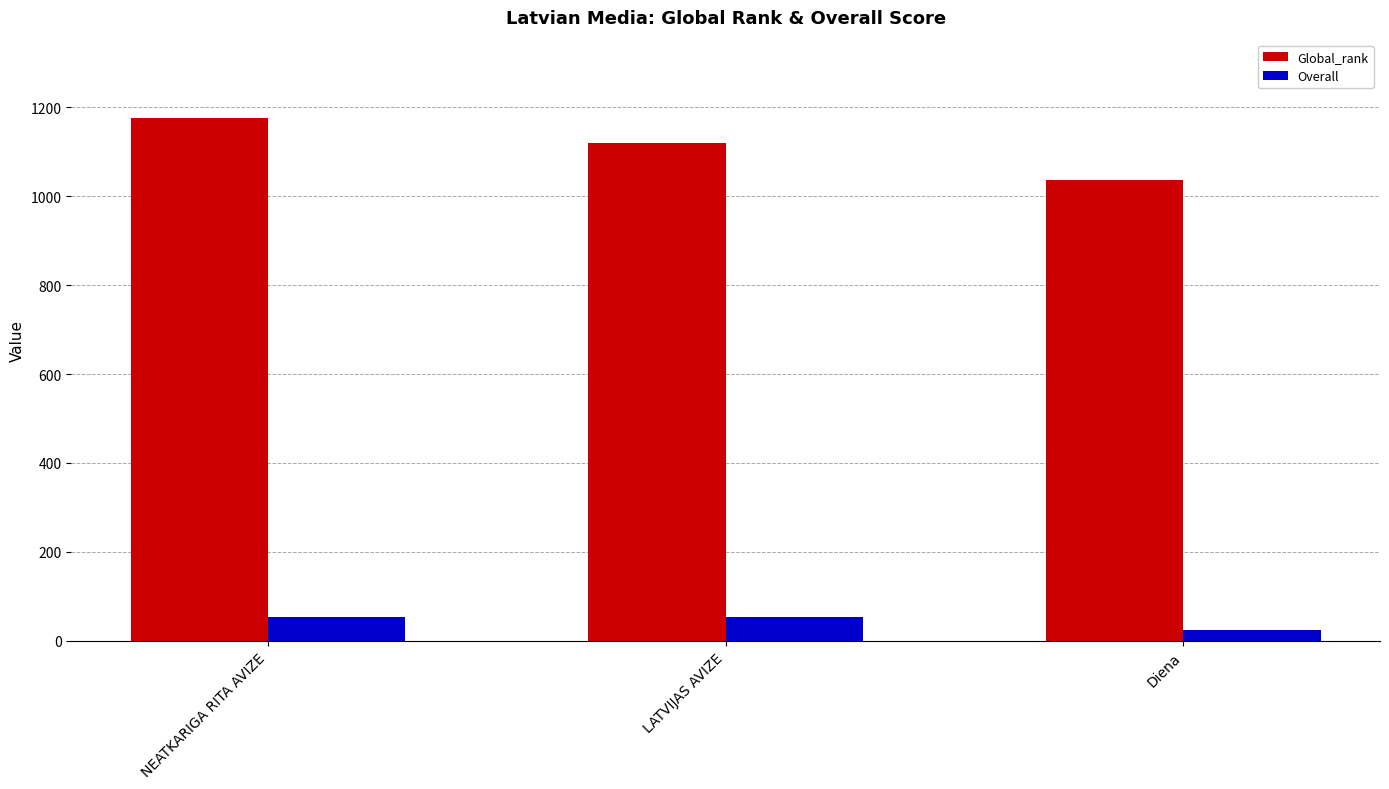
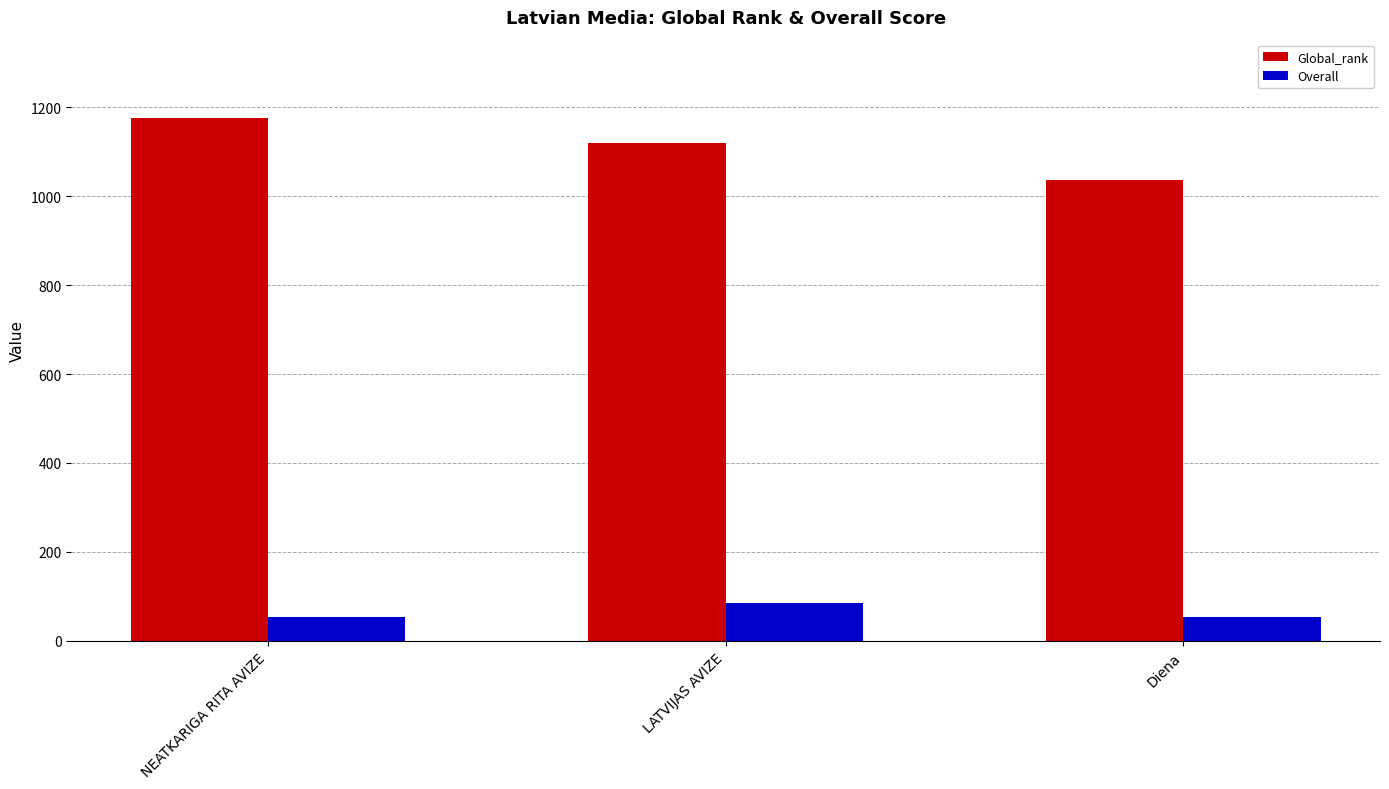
Overall, LATVIJAS AVIZE: 50 -> 80
Overall, Diena: 20 -> 50
